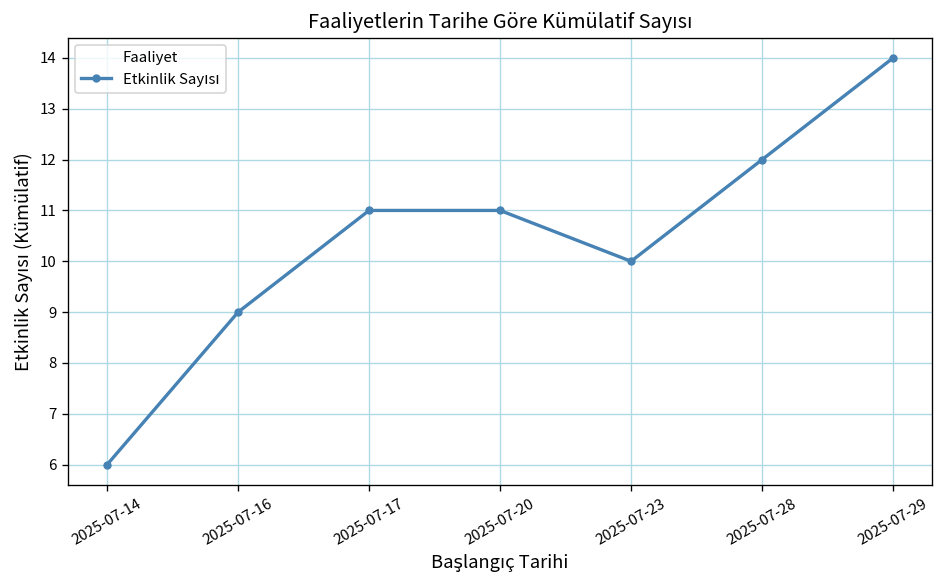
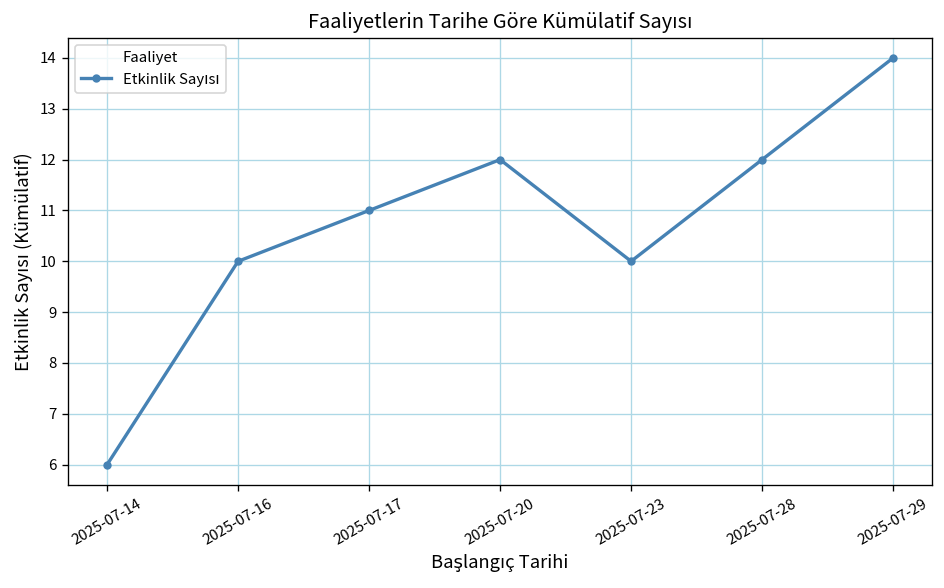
2025-07-16: 9 -> 10
2025-07-20: 11 -> 12
